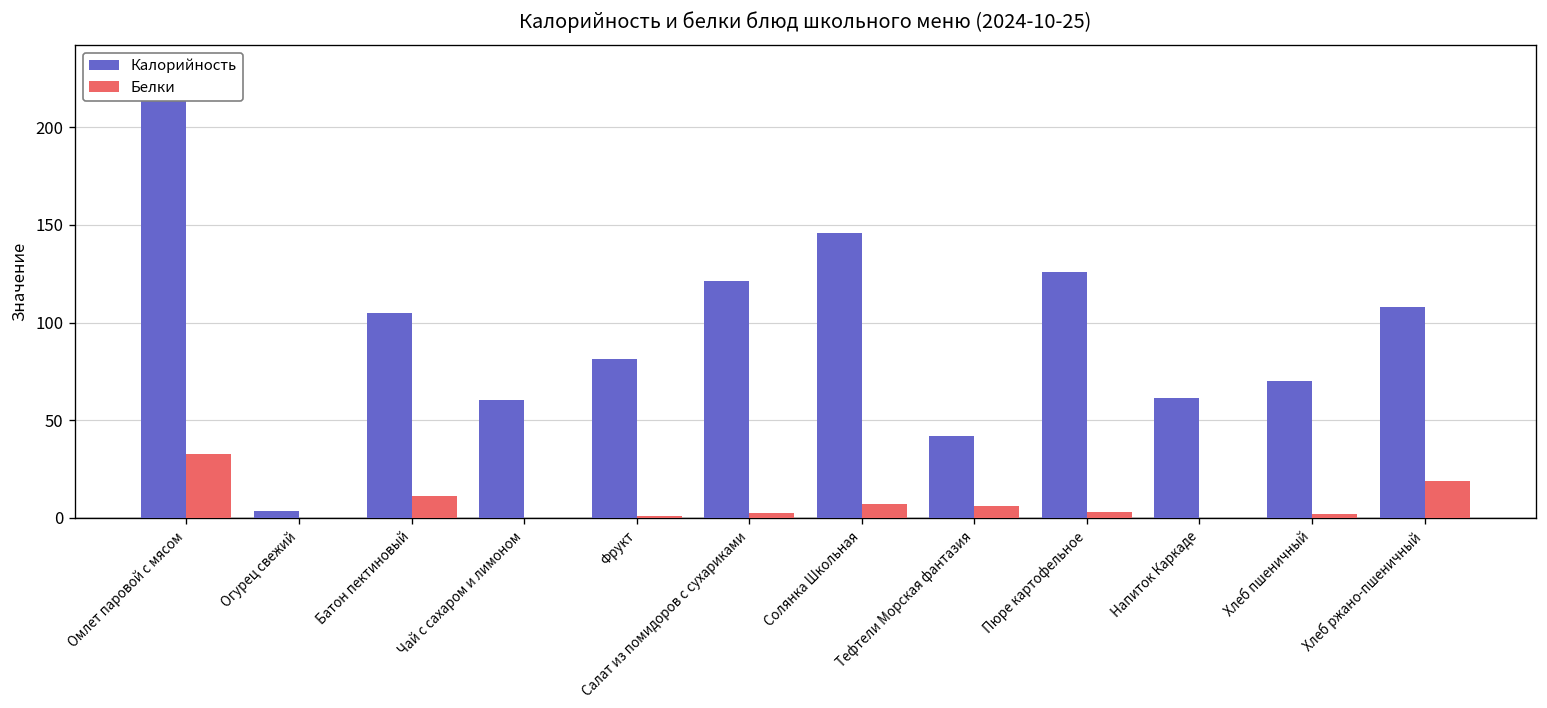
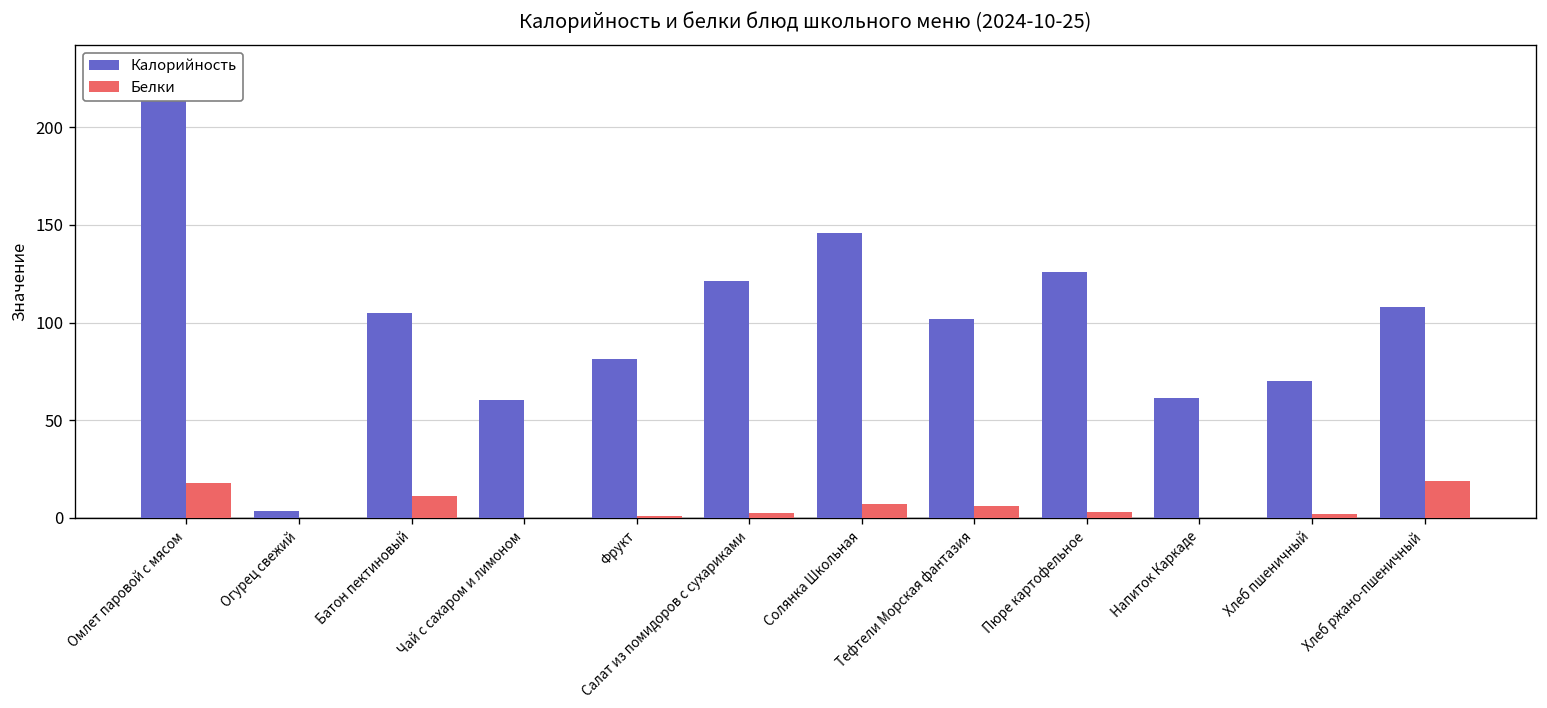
Белки, Омлет паровой с мясом: 33 -> 18
Калорийность, Тефтели Морская фантазия: 42 -> 102
